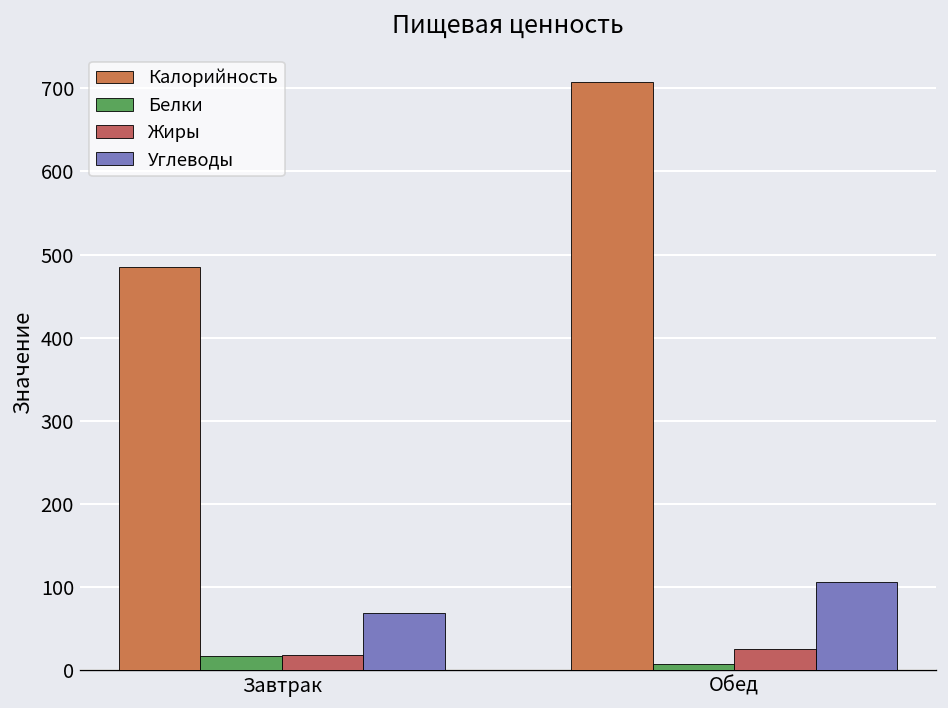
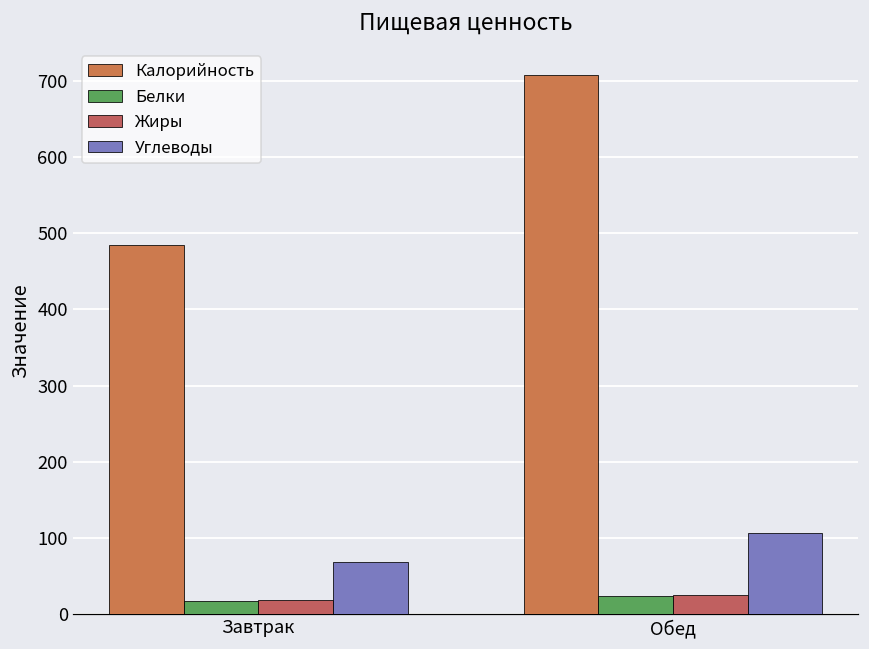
Белки, Обед: 10 -> 20
